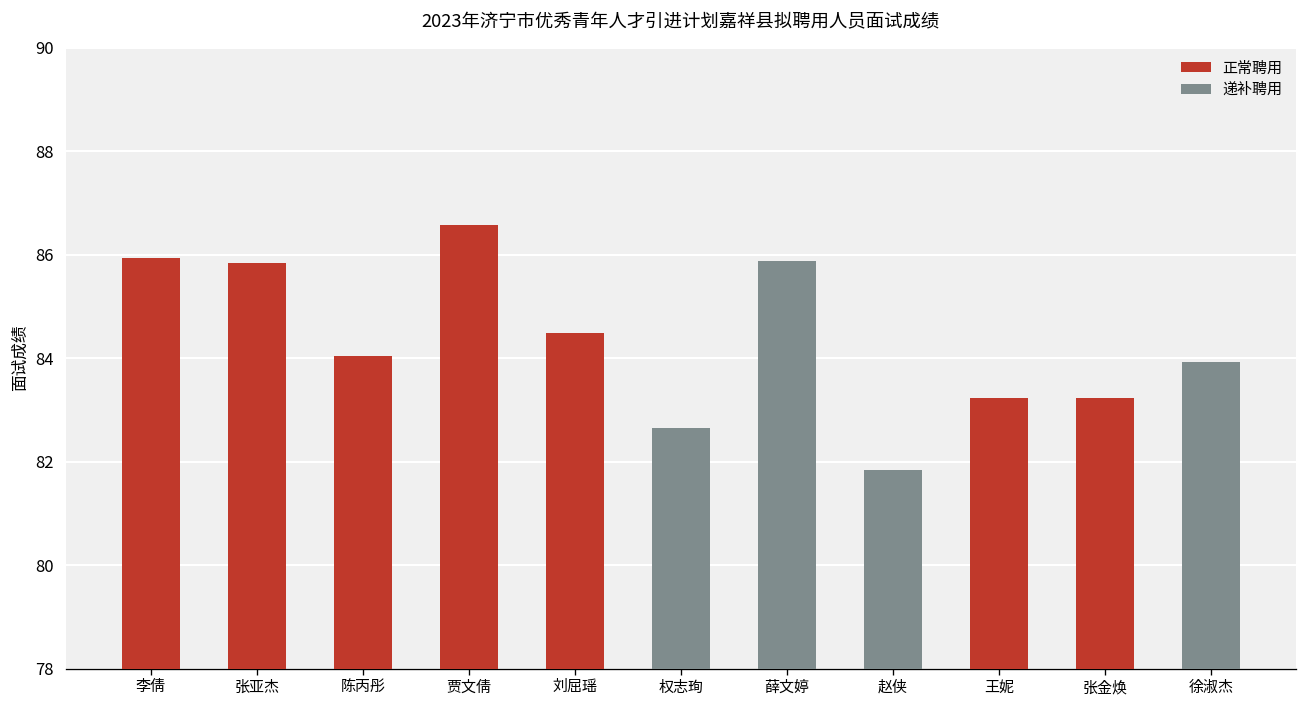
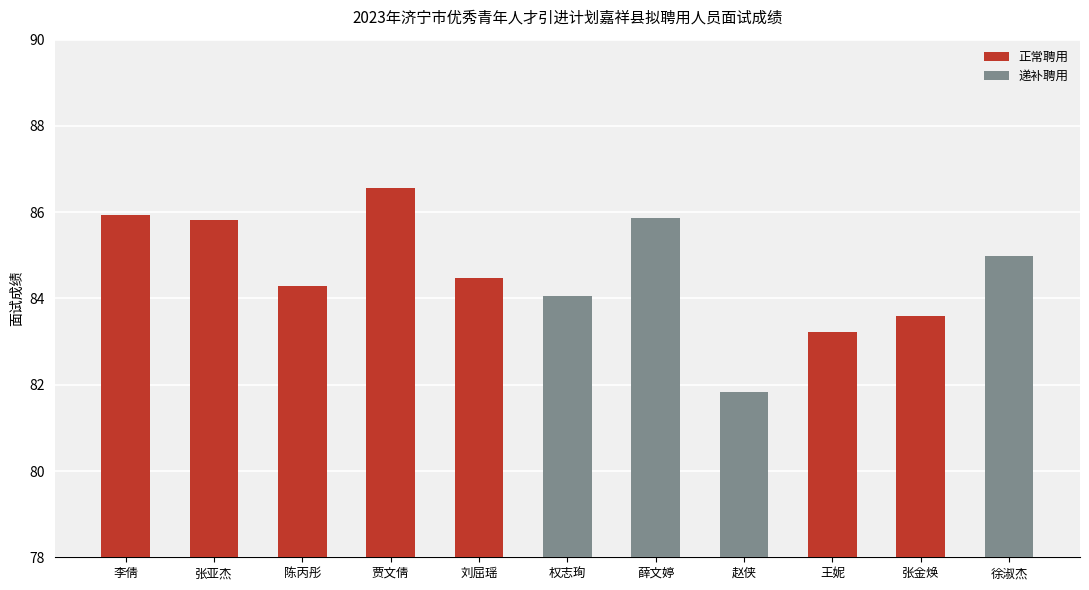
正常聘用, 陈丙彤: 84.0 -> 84.3
递补聘用, 权志珣: 82.7 -> 84.1
正常聘用, 张金焕: 83.2 -> 83.6
递补聘用, 徐淑杰: 83.9 -> 85.0
